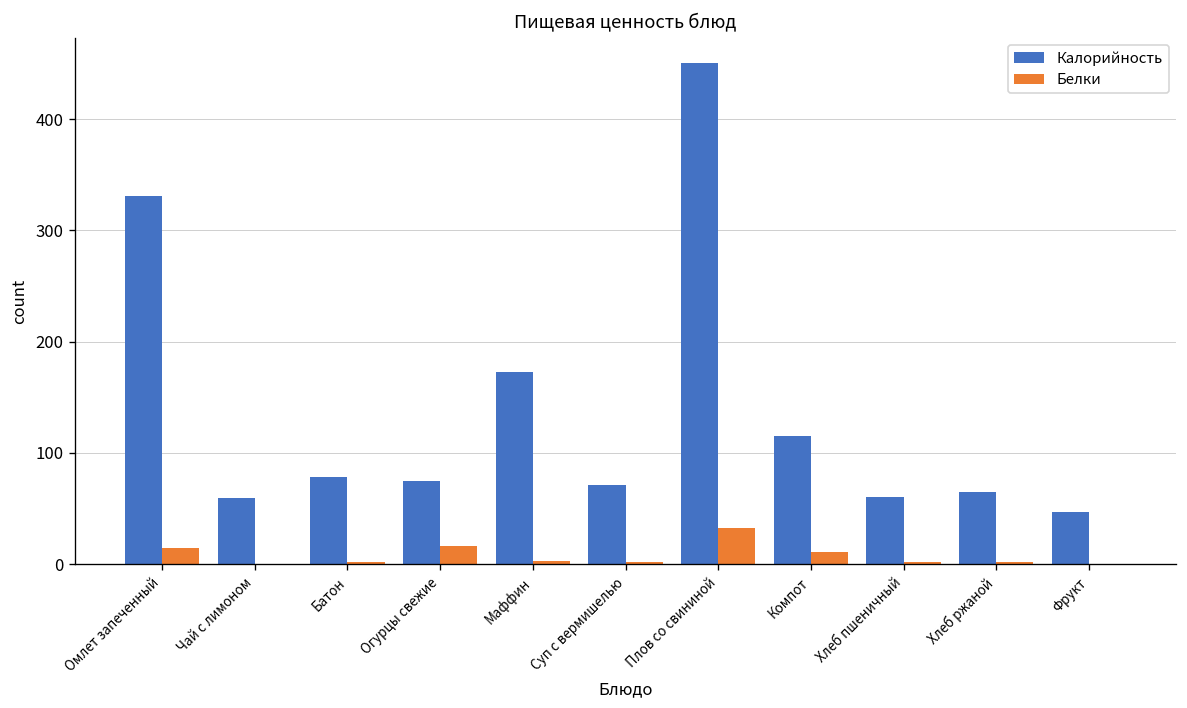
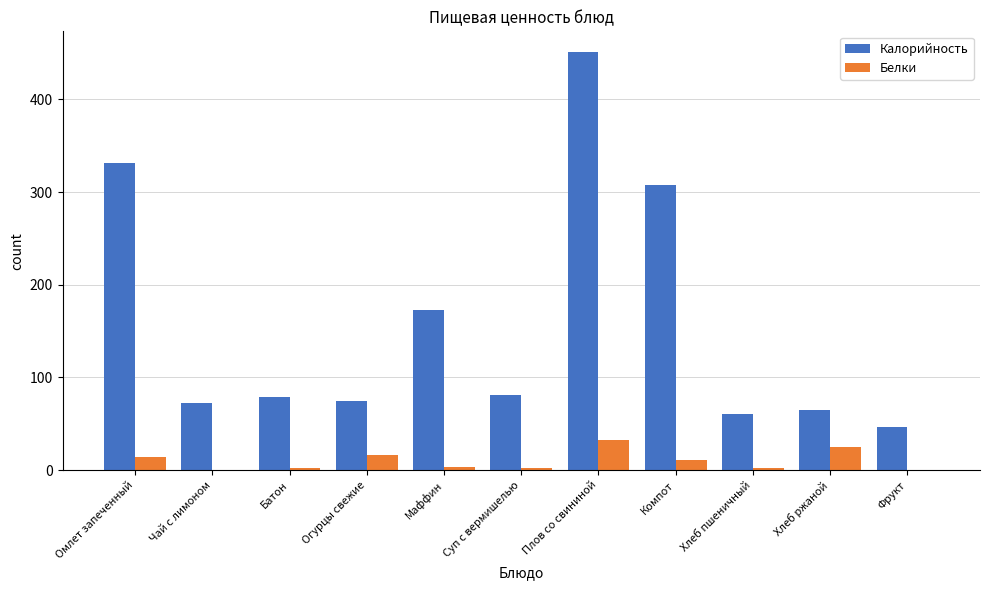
Калорийность, Чай с лимоном: 60 -> 70
Калорийность, Суп с вермишелью: 70 -> 80
Калорийность, Компот: 120 -> 310
Белки, Хлеб ржаной: 0 -> 30
